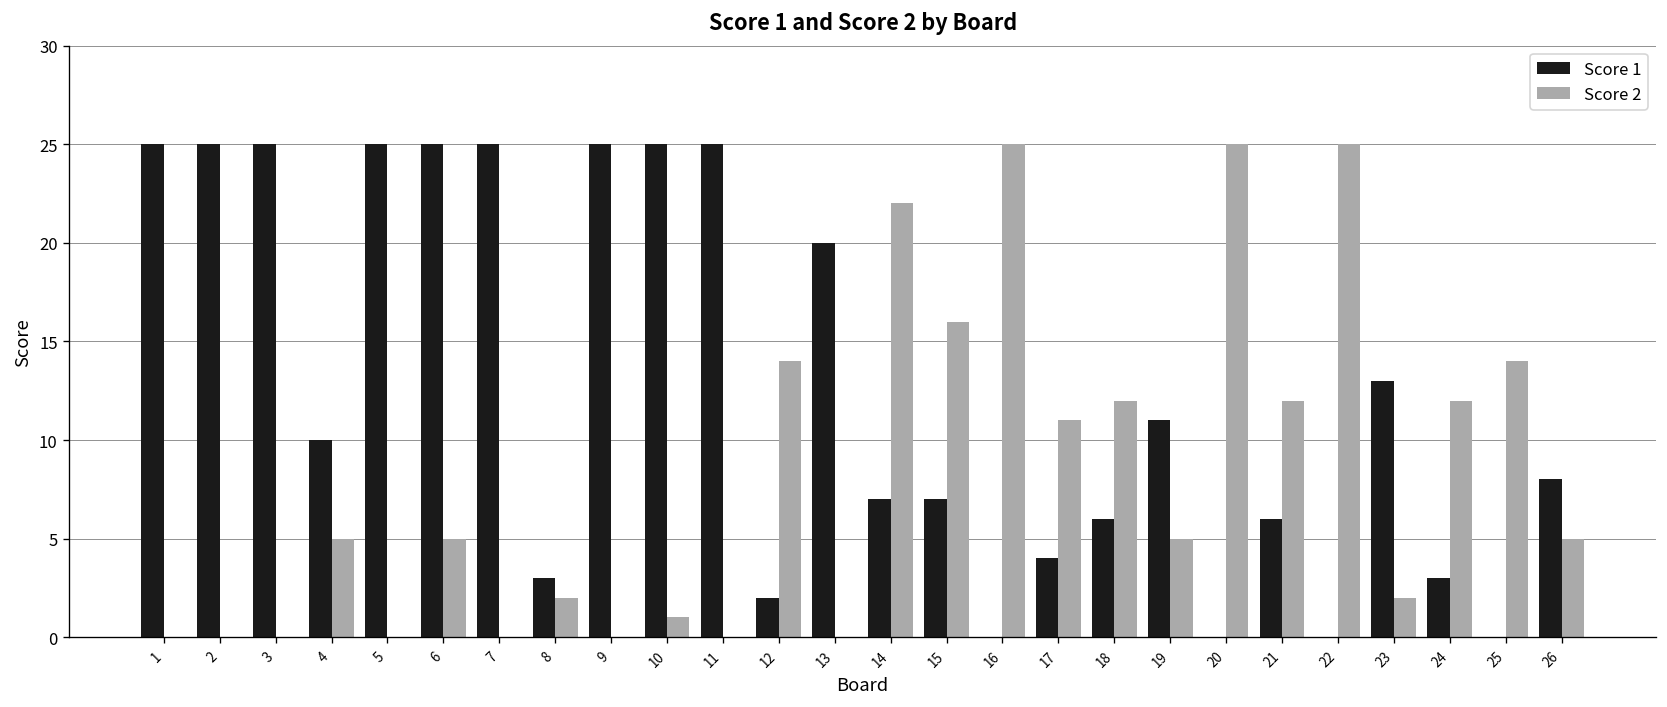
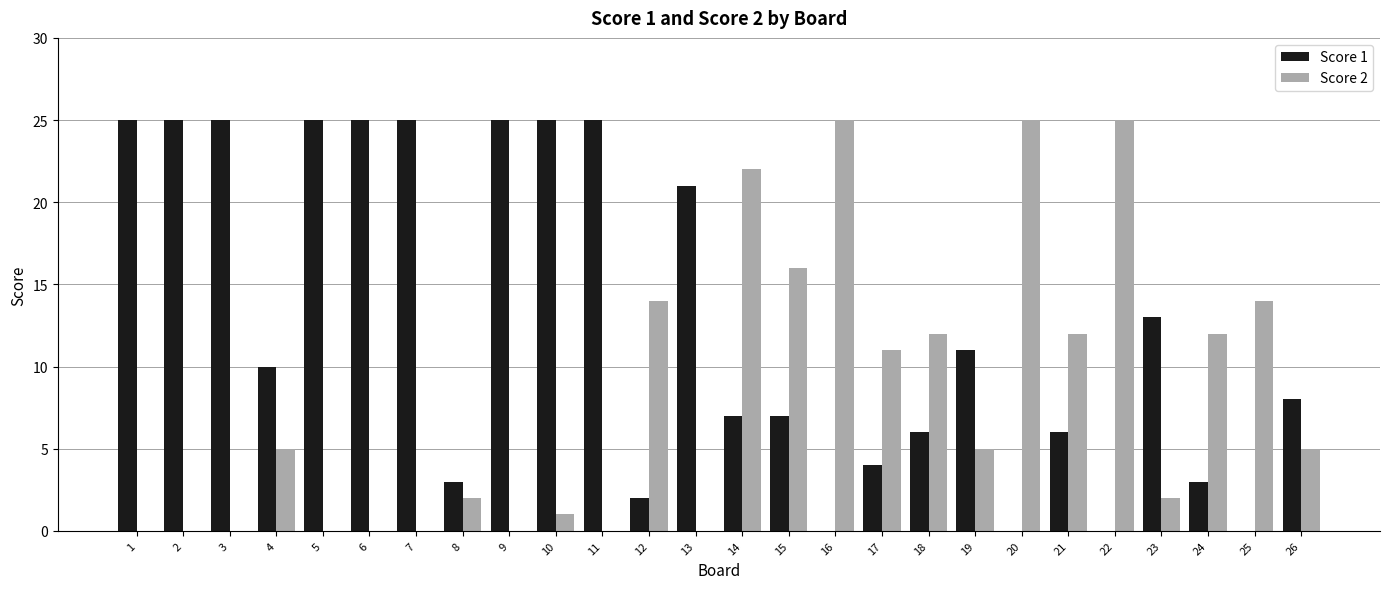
Score 2, 6: 5 -> 0
Score 1, 13: 20 -> 21
